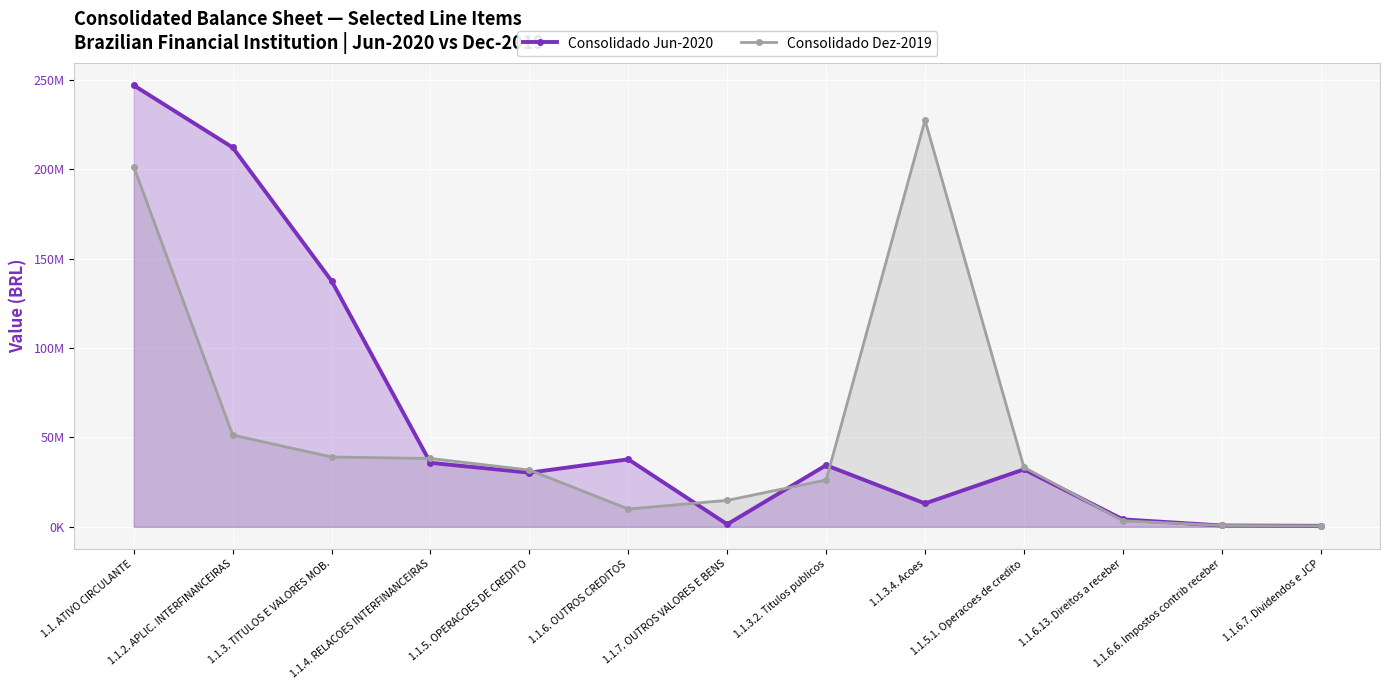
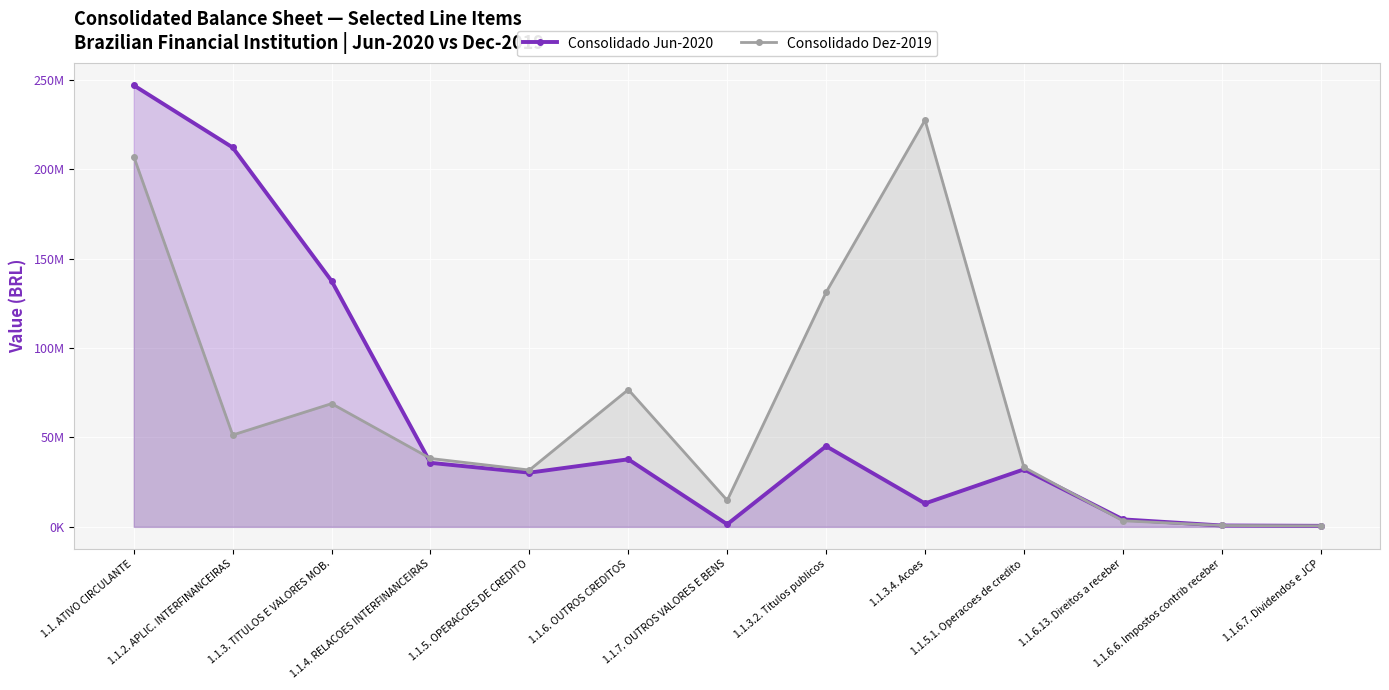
Consolidado Dez-2019, 1.1. ATIVO CIRCULANTE: 201000000 -> 207000000
Consolidado Dez-2019, 1.1.3. TITULOS E VALORES MOB.: 39000000 -> 69000000
Consolidado Dez-2019, 1.1.6. OUTROS CREDITOS: 10000000 -> 77000000
Consolidado Jun-2020, 1.1.3.2. Titulos publicos: 34000000 -> 45000000
Consolidado Dez-2019, 1.1.3.2. Titulos publicos: 26000000 -> 131000000
